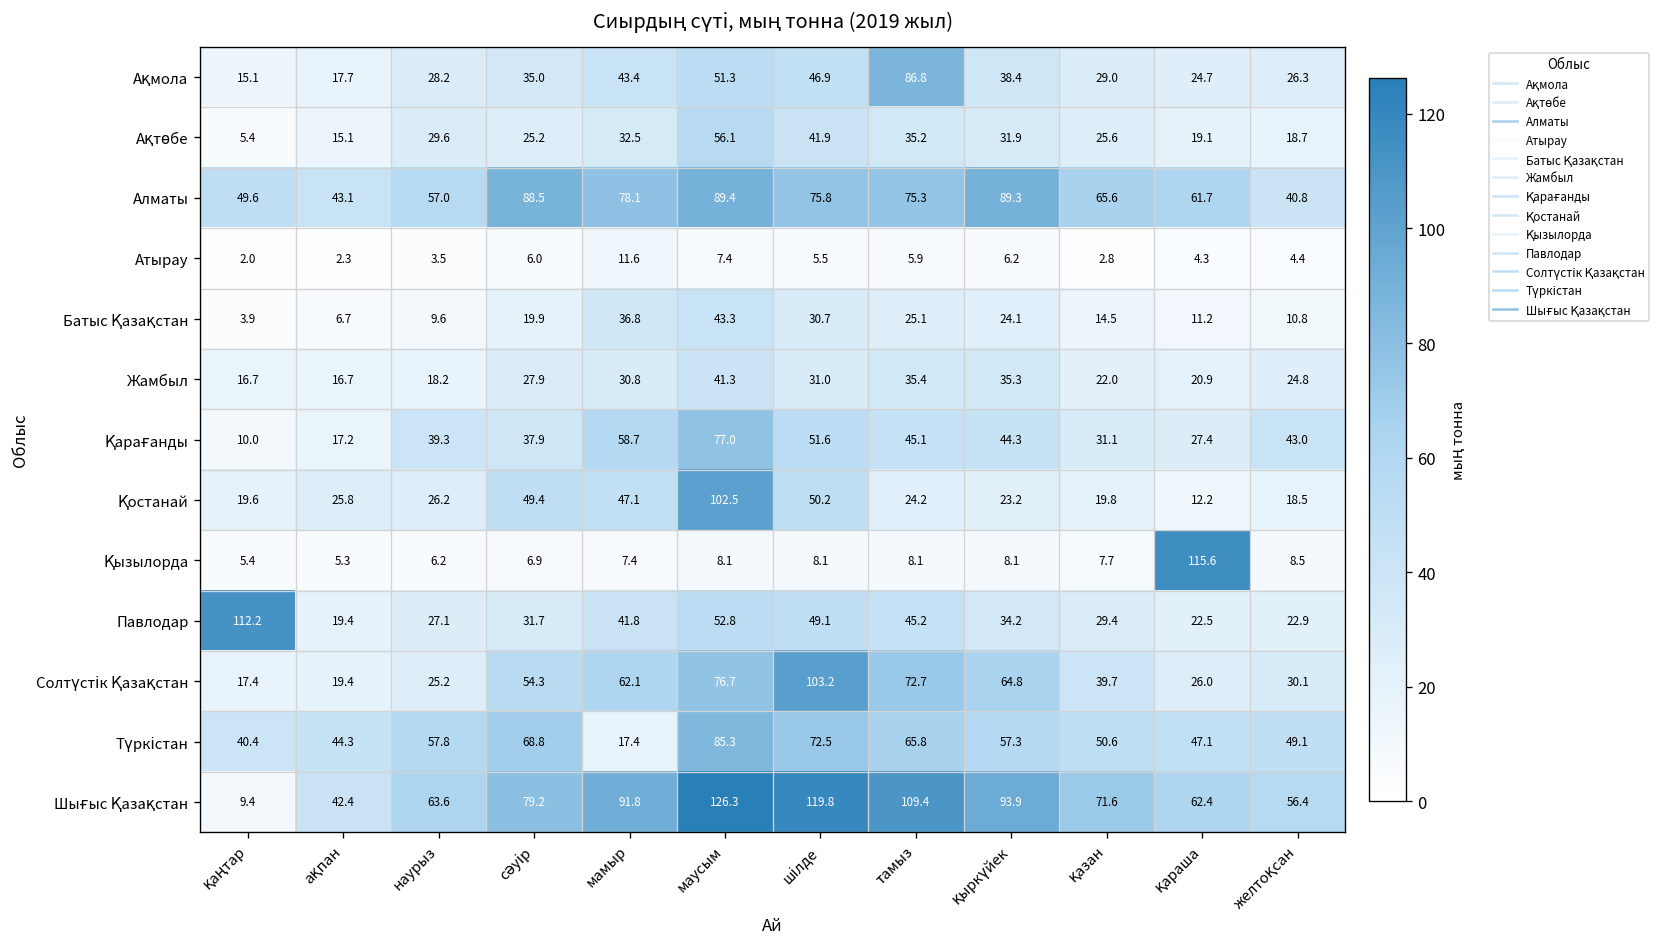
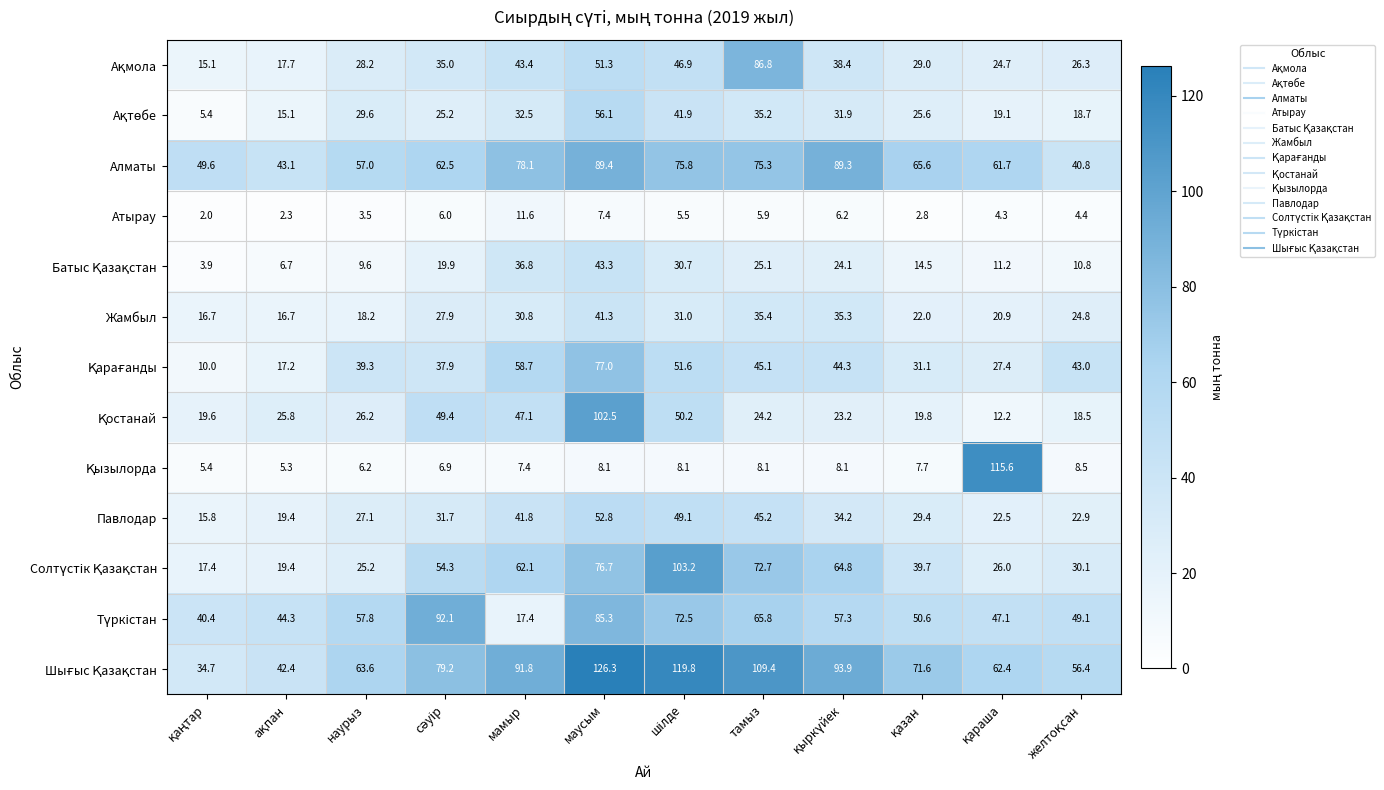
Алматы, сәуір: 88.5 -> 62.5
Павлодар, қаңтар: 112.2 -> 15.8
Түркістан, сәуір: 68.8 -> 92.1
Шығыс Қазақстан, қаңтар: 9.4 -> 34.7
